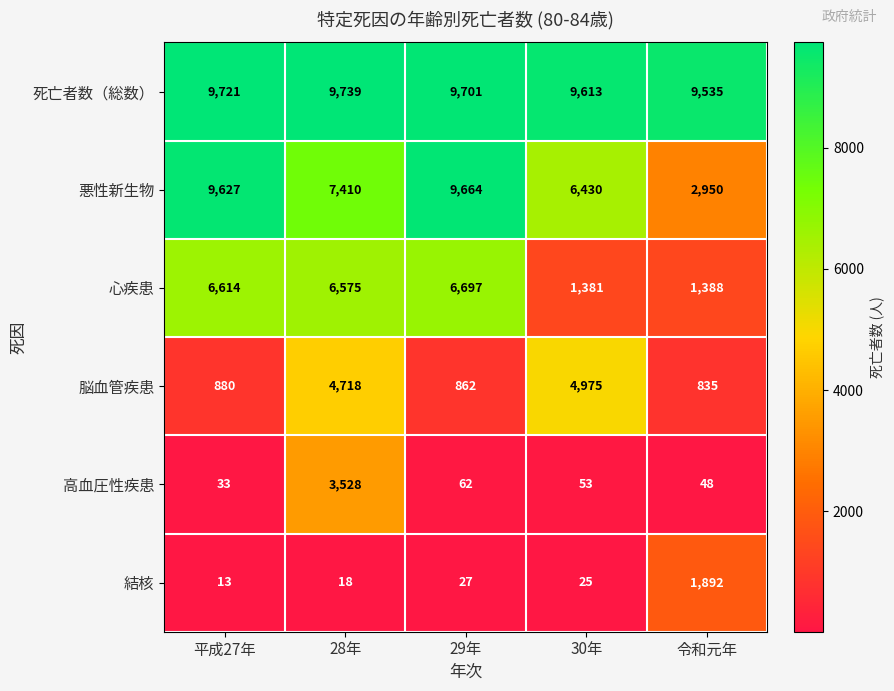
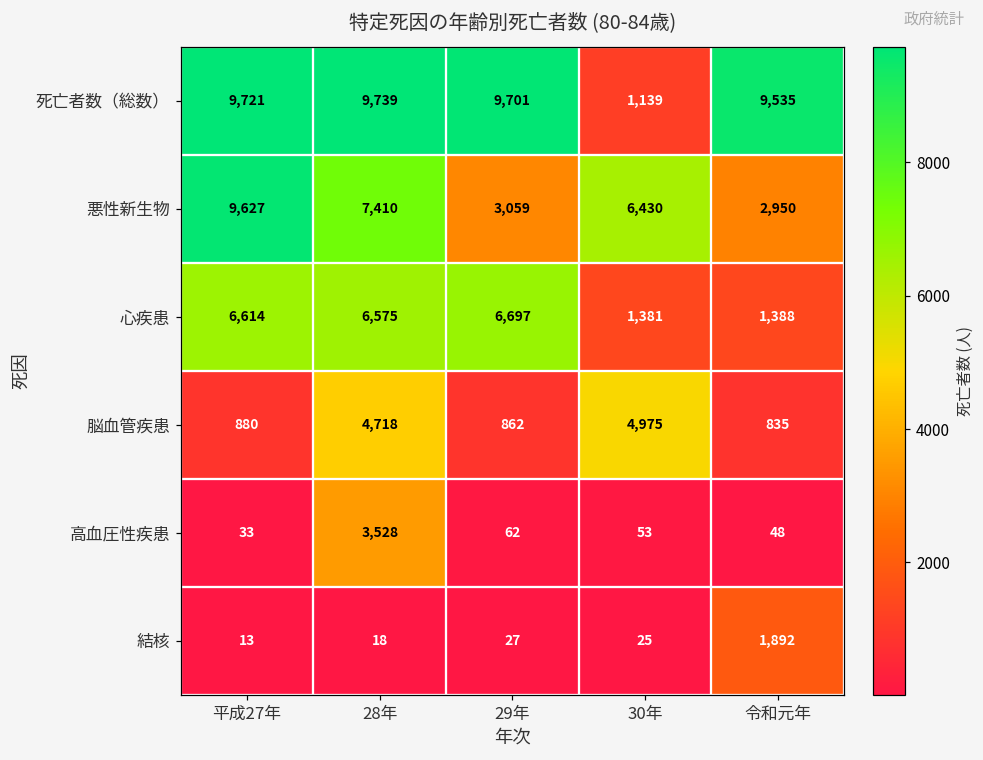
死亡者数（総数）, 30年: 9,613 -> 1,139
悪性新生物, 29年: 9,664 -> 3,059
